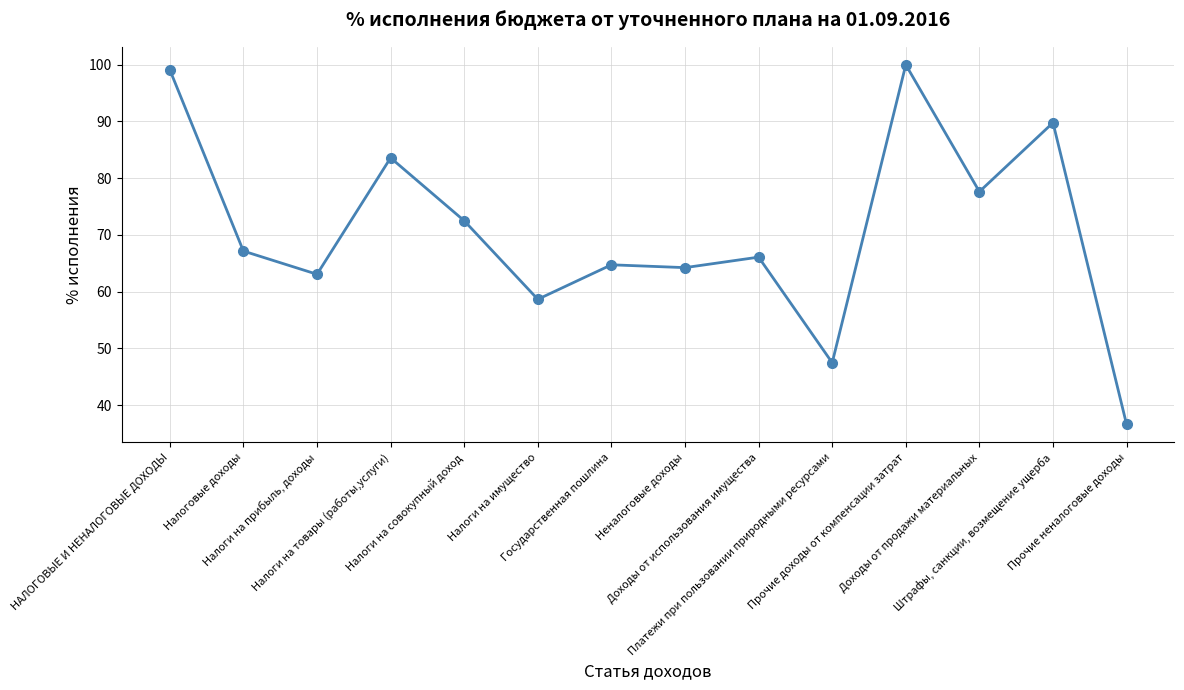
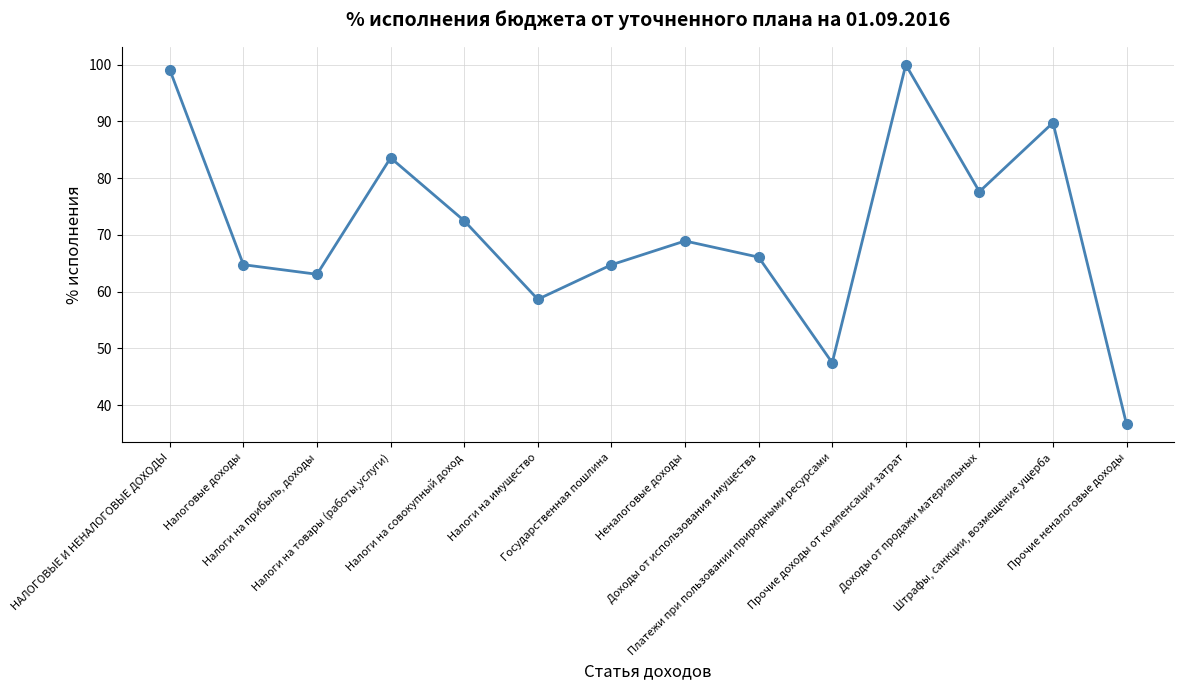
Налоговые доходы: 67 -> 65
Неналоговые доходы: 64 -> 69
